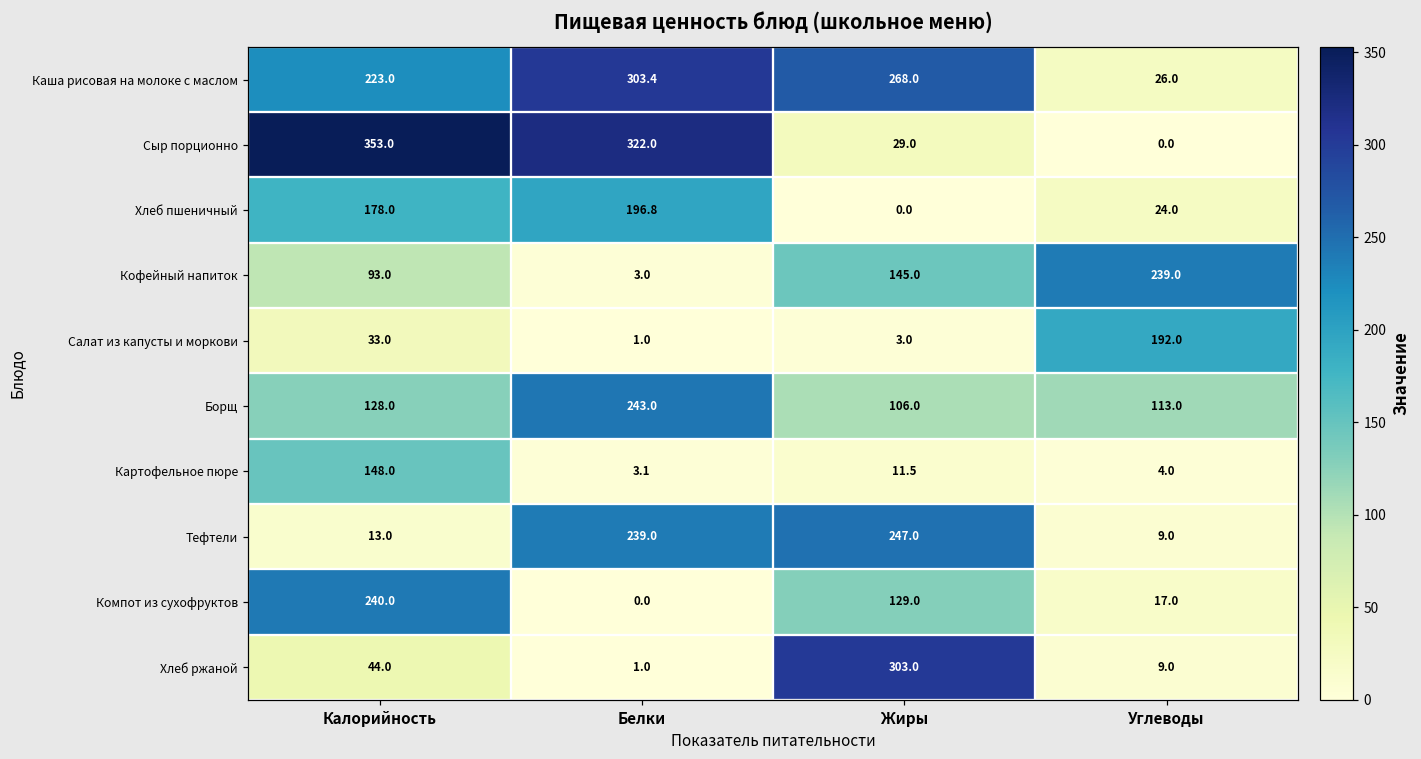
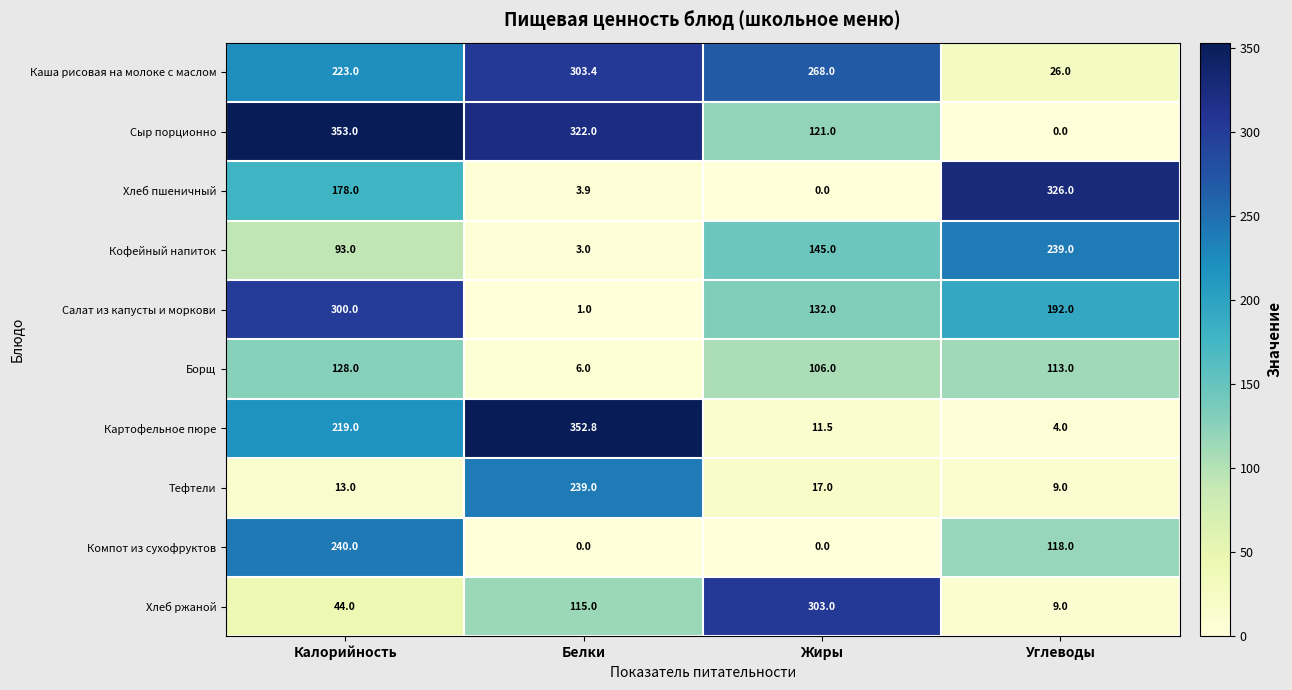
Сыр порционно, Жиры: 29.0 -> 121.0
Хлеб пшеничный, Белки: 196.8 -> 3.9
Хлеб пшеничный, Углеводы: 24.0 -> 326.0
Салат из капусты и моркови, Калорийность: 33.0 -> 300.0
Салат из капусты и моркови, Жиры: 3.0 -> 132.0
Борщ, Белки: 243.0 -> 6.0
Картофельное пюре, Калорийность: 148.0 -> 219.0
Картофельное пюре, Белки: 3.1 -> 352.8
Тефтели, Жиры: 247.0 -> 17.0
Компот из сухофруктов, Жиры: 129.0 -> 0.0
Компот из сухофруктов, Углеводы: 17.0 -> 118.0
Хлеб ржаной, Белки: 1.0 -> 115.0
